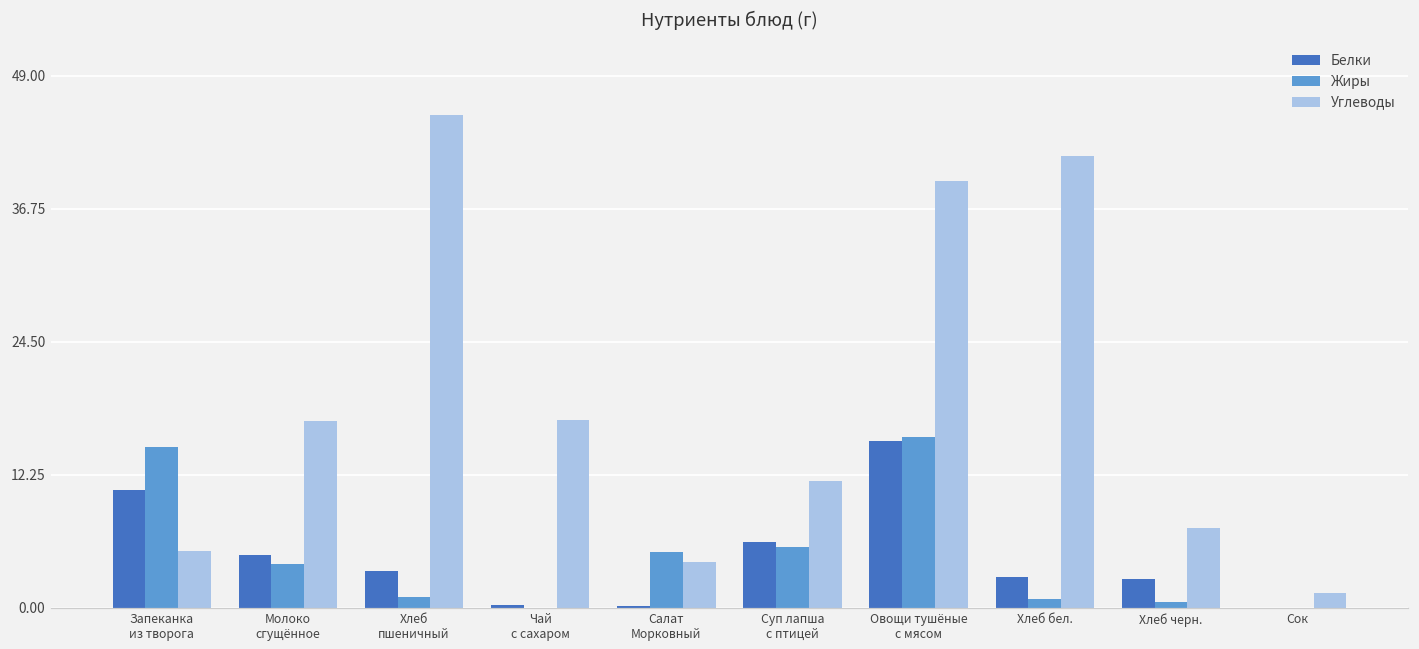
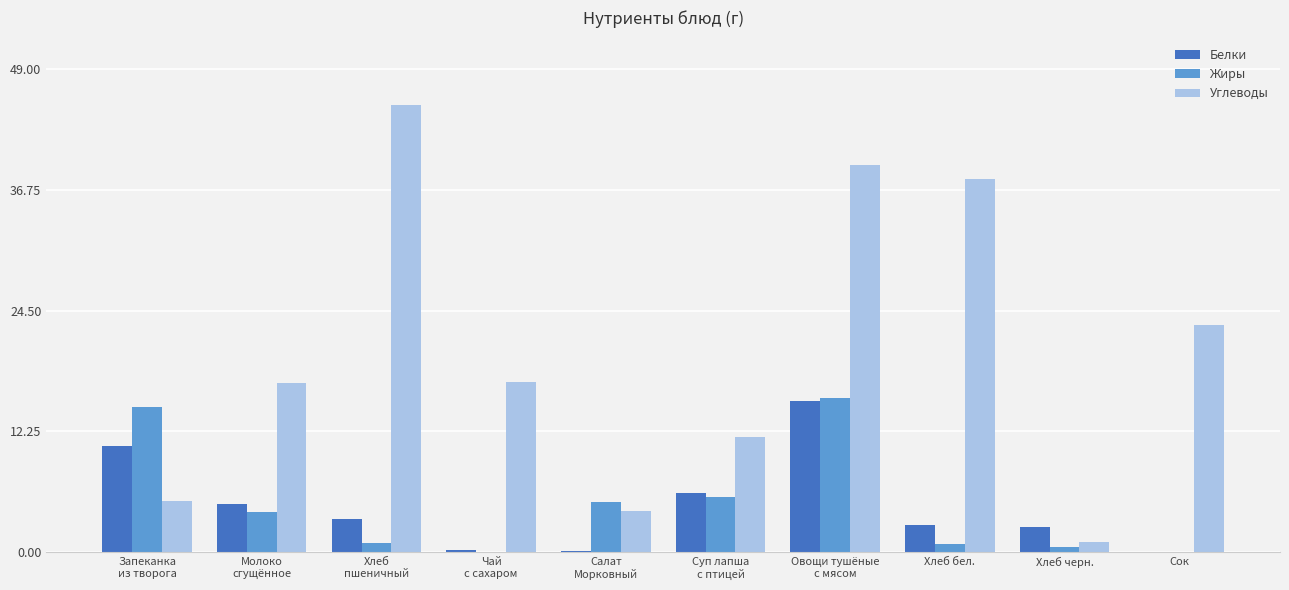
Углеводы, Хлеб бел.: 42 -> 38
Углеводы, Хлеб черн.: 7 -> 1
Углеводы, Сок: 1 -> 23
